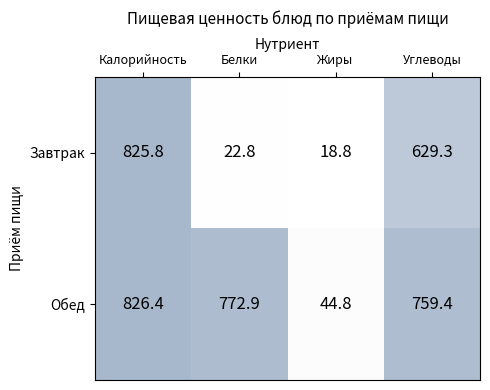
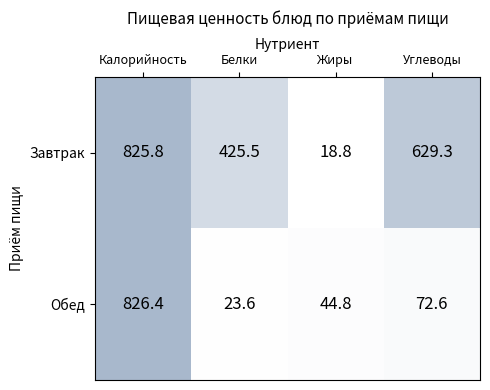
Завтрак, Белки: 22.8 -> 425.5
Обед, Белки: 772.9 -> 23.6
Обед, Углеводы: 759.4 -> 72.6
